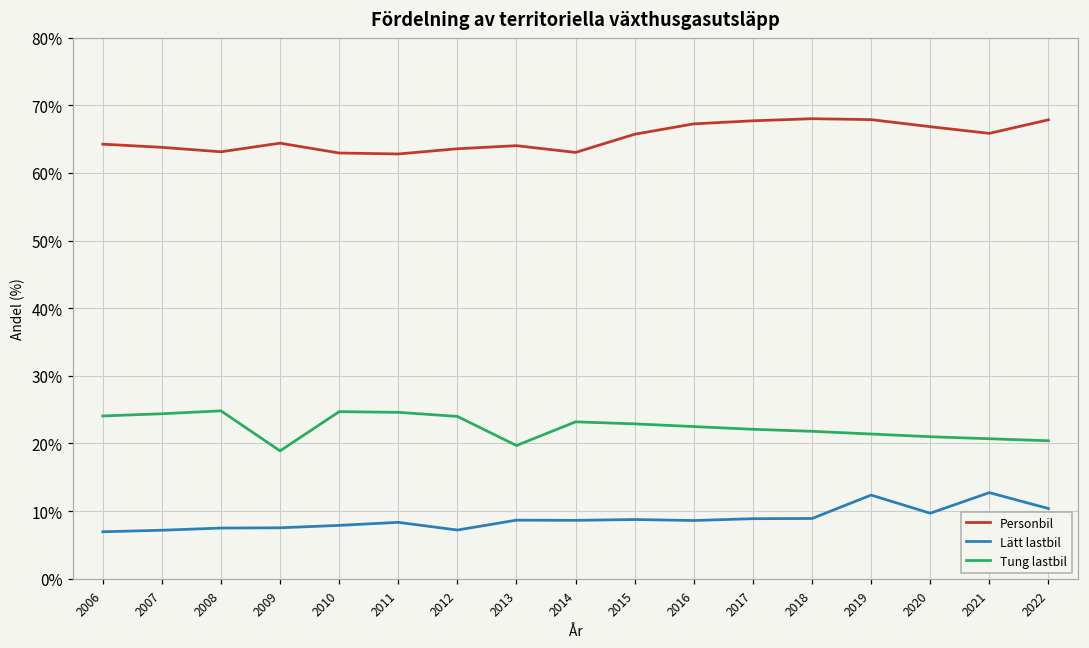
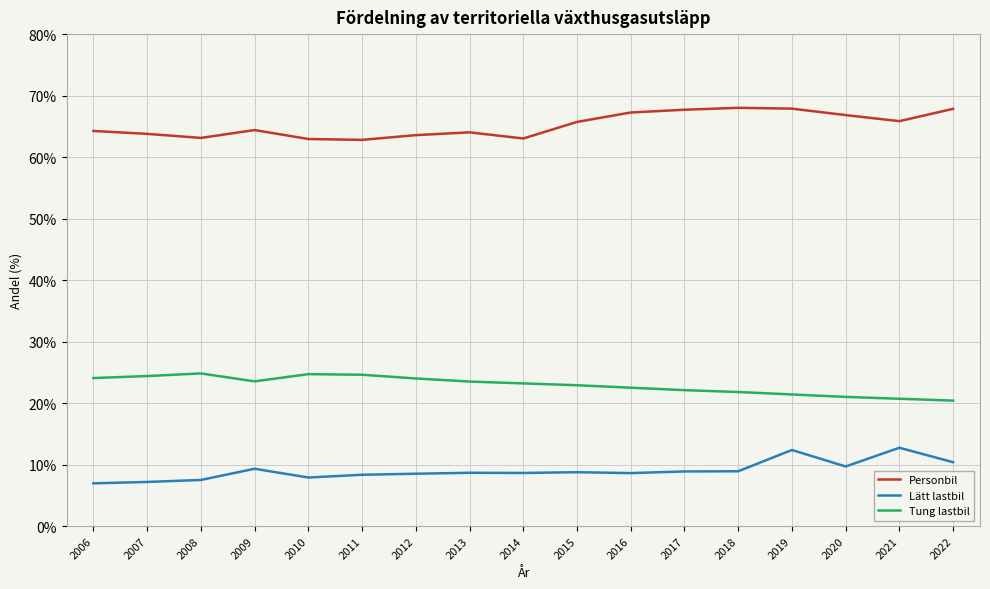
Lätt lastbil, 2009: 8% -> 9%
Tung lastbil, 2009: 19% -> 24%
Lätt lastbil, 2012: 7% -> 9%
Tung lastbil, 2013: 20% -> 24%
